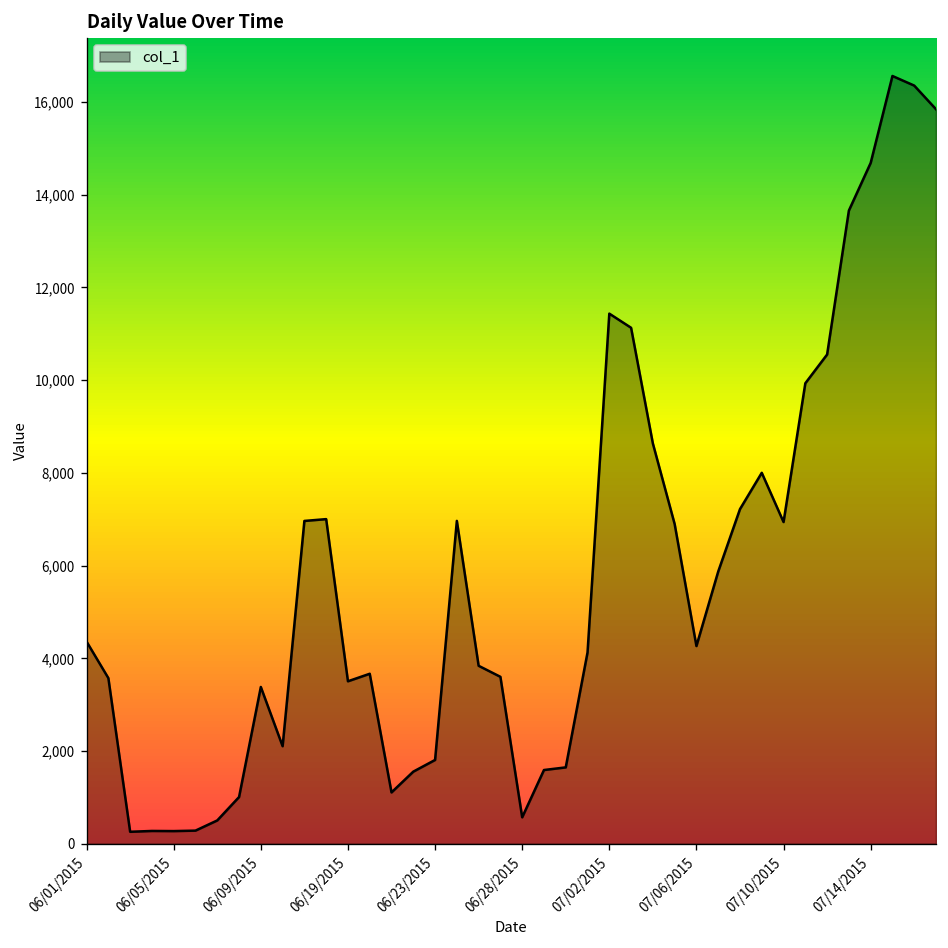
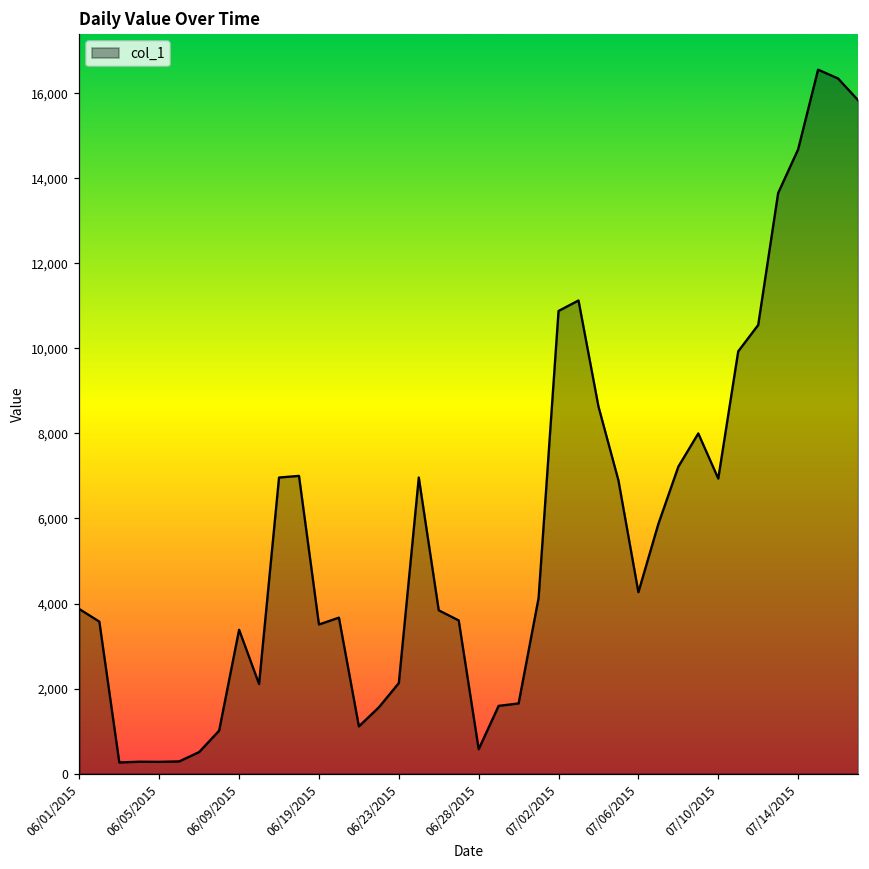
06/01/2015: 4,400 -> 3,900
06/23/2015: 1,800 -> 2,100
07/02/2015: 11,400 -> 10,900
